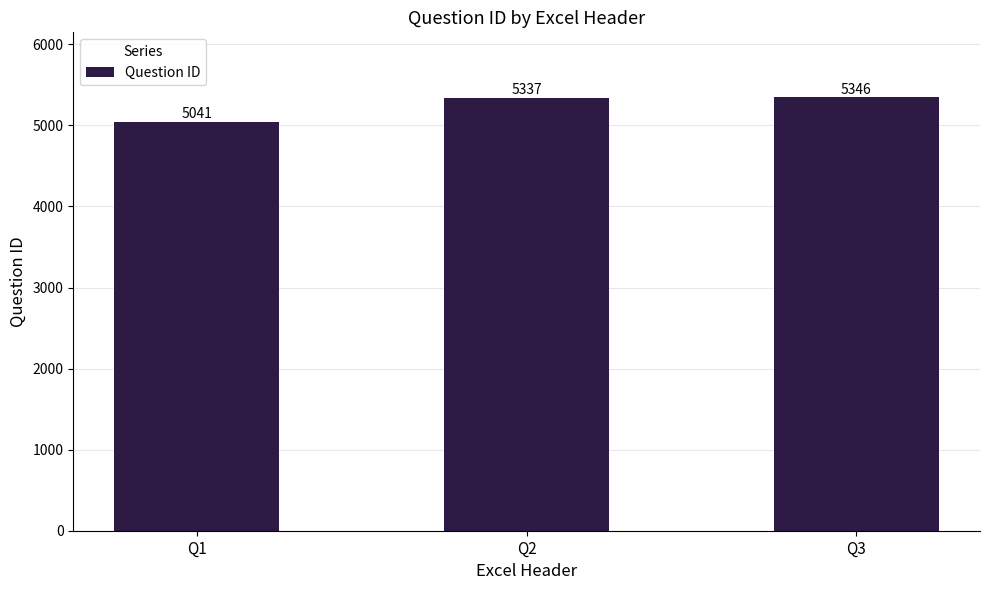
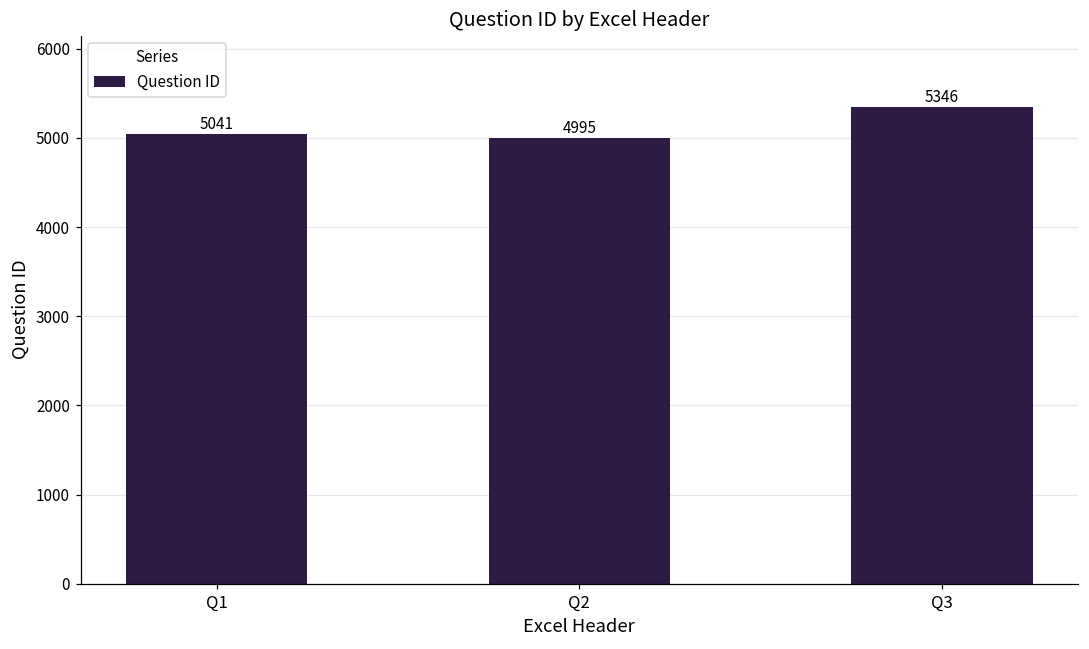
Q2: 5337 -> 4995
